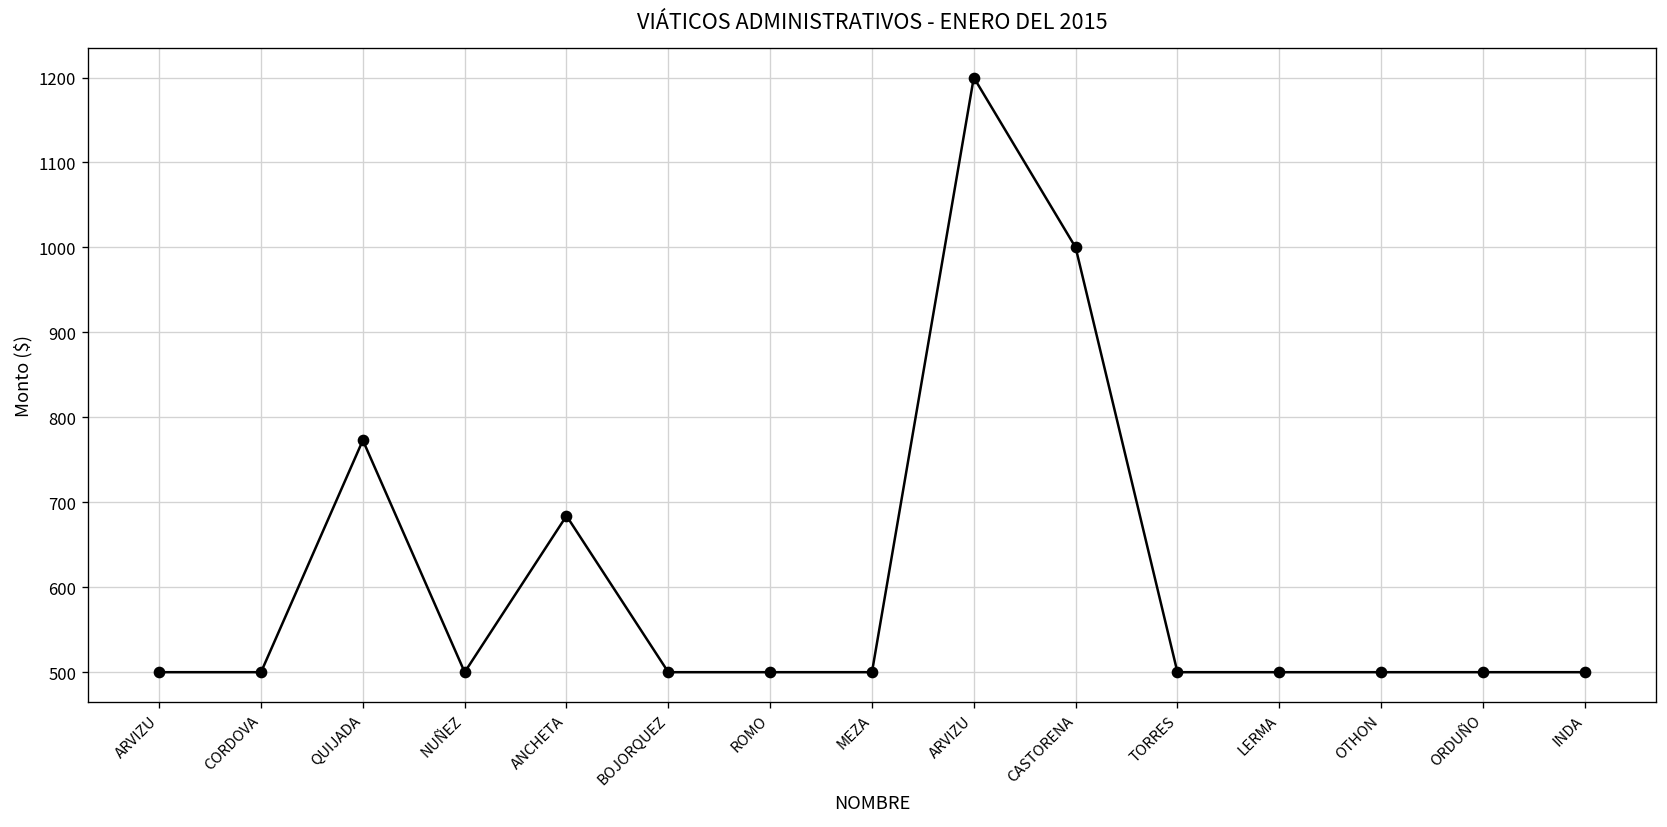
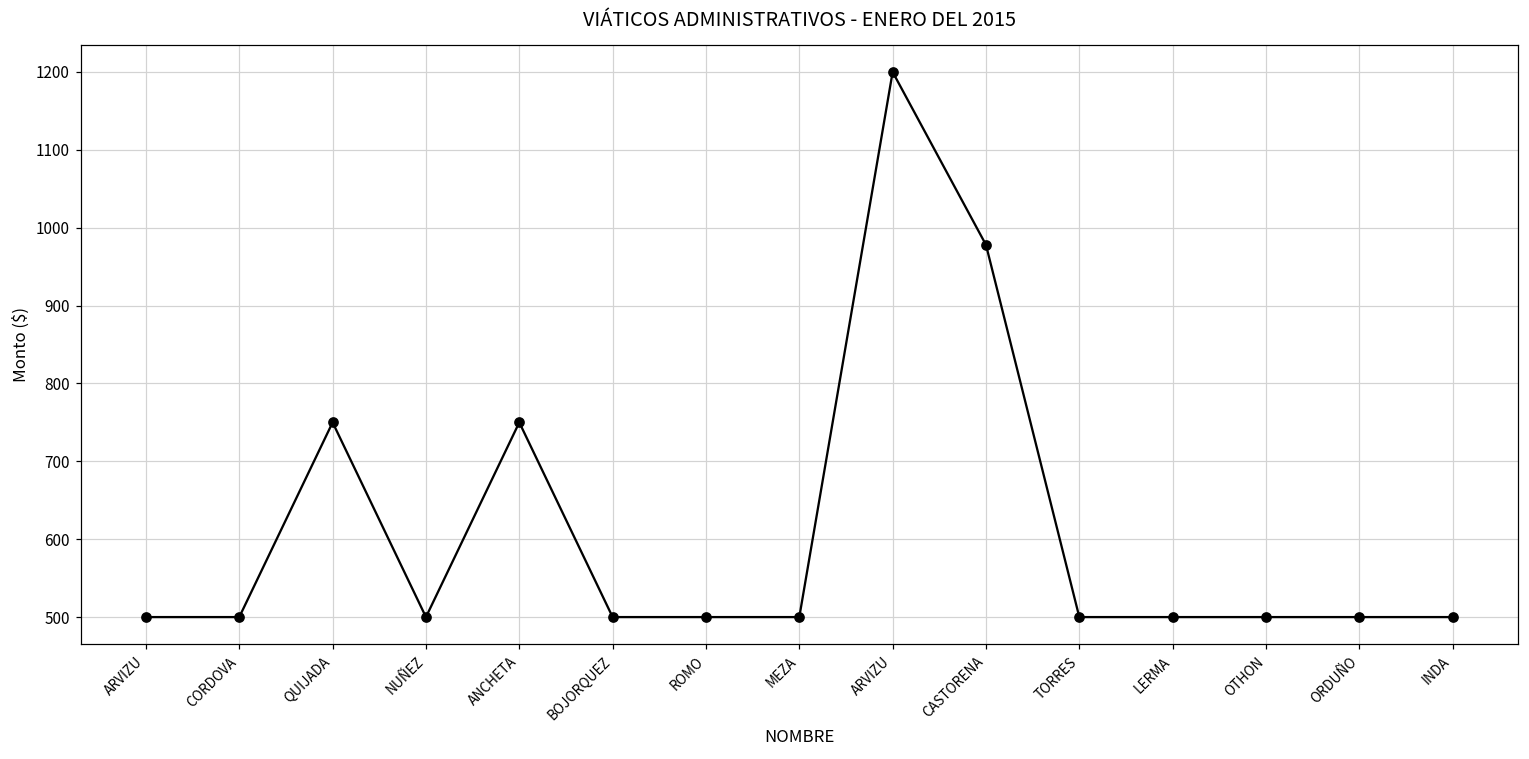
QUIJADA: 770 -> 750
ANCHETA: 680 -> 750
CASTORENA: 1000 -> 980
